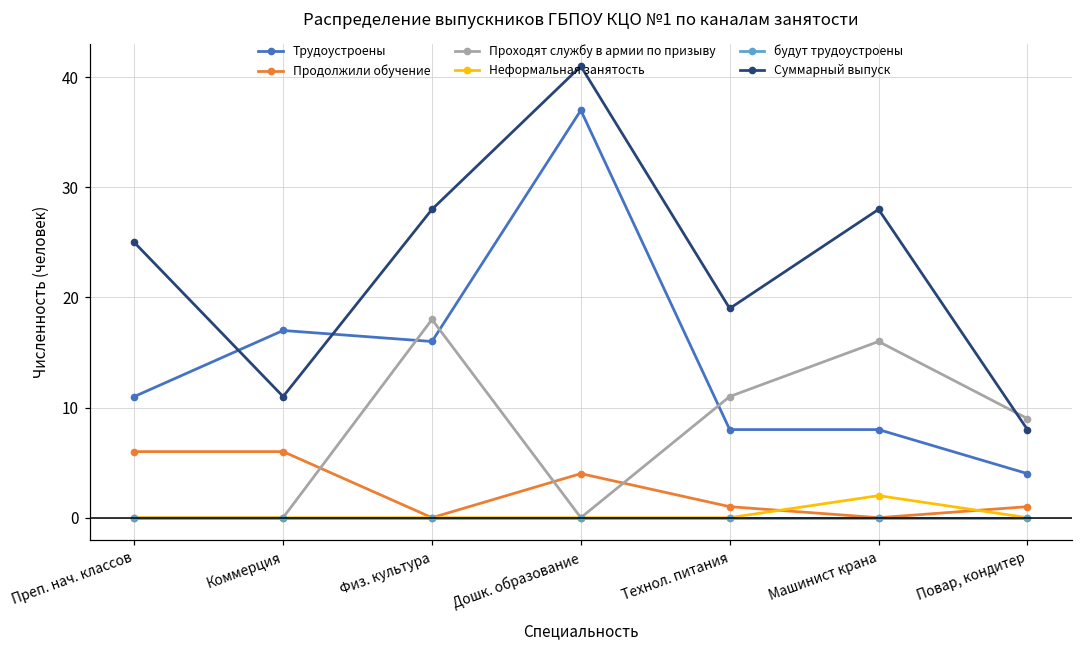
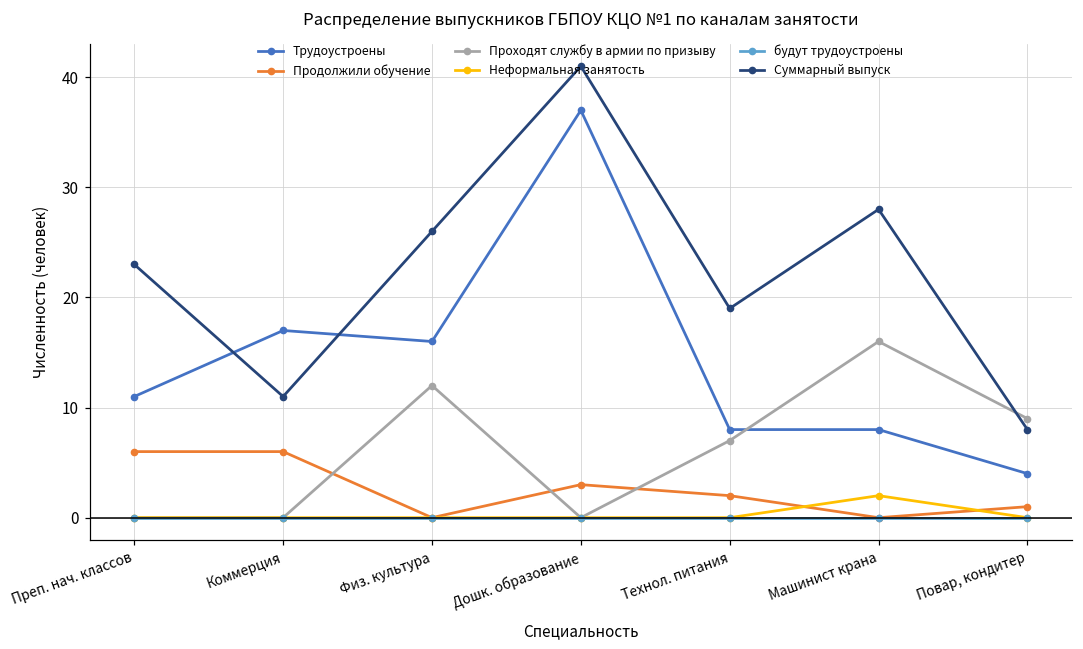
Суммарный выпуск, Преп. нач. классов: 25 -> 23
Проходят службу в армии по призыву, Физ. культура: 18 -> 12
Суммарный выпуск, Физ. культура: 28 -> 26
Продолжили обучение, Дошк. образование: 4 -> 3
Продолжили обучение, Технол. питания: 1 -> 2
Проходят службу в армии по призыву, Технол. питания: 11 -> 7
